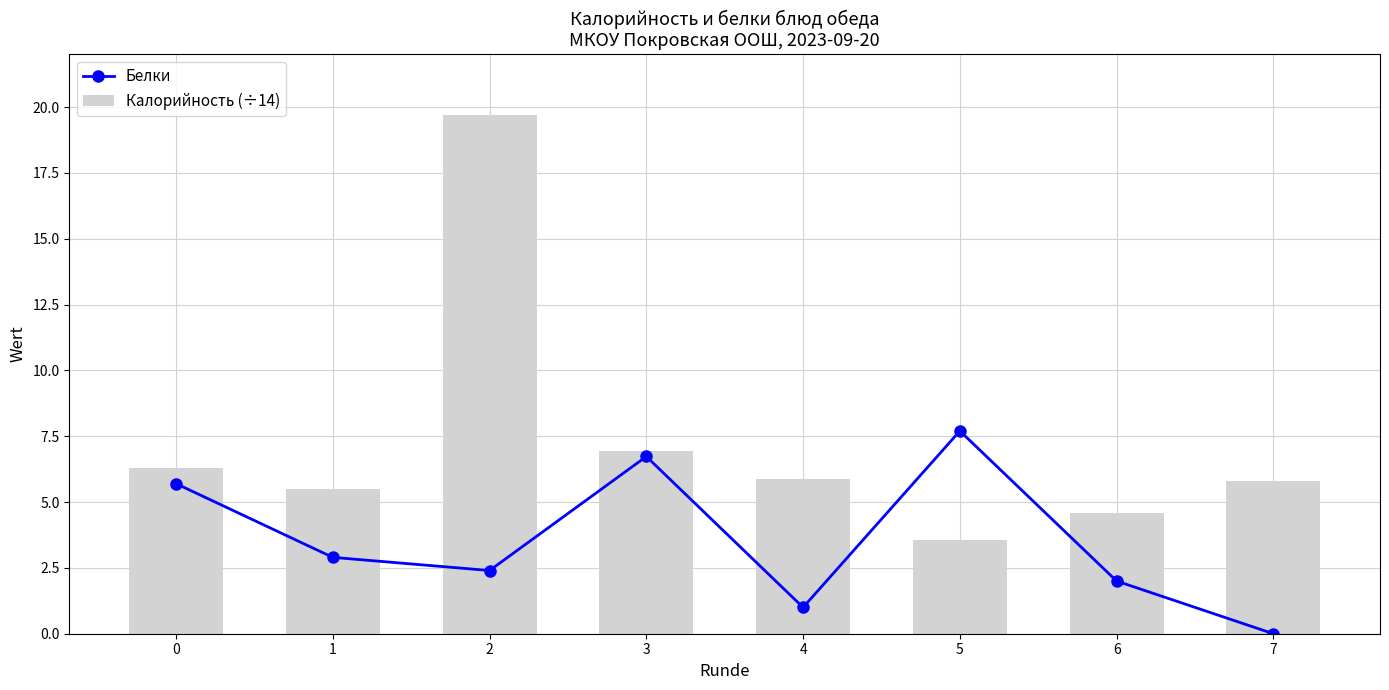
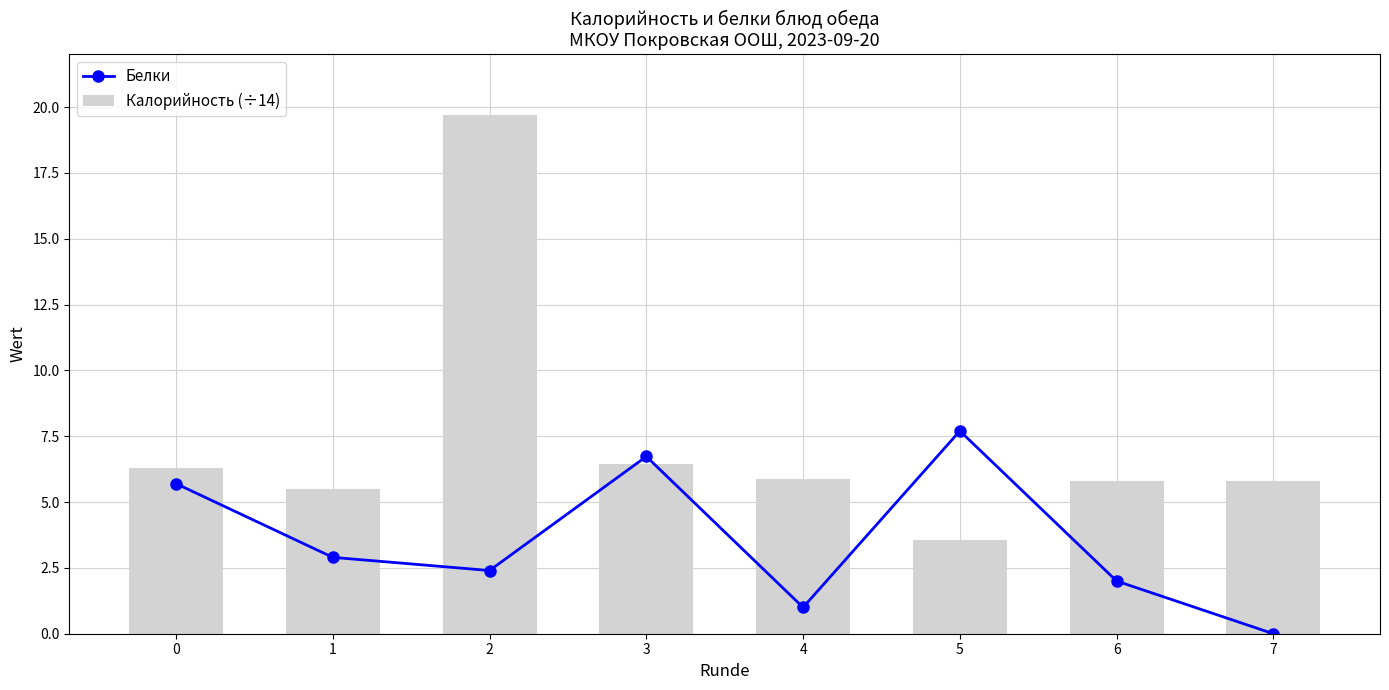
Калорийность (÷14), 3: 6.9 -> 6.4
Калорийность (÷14), 6: 4.6 -> 5.8
